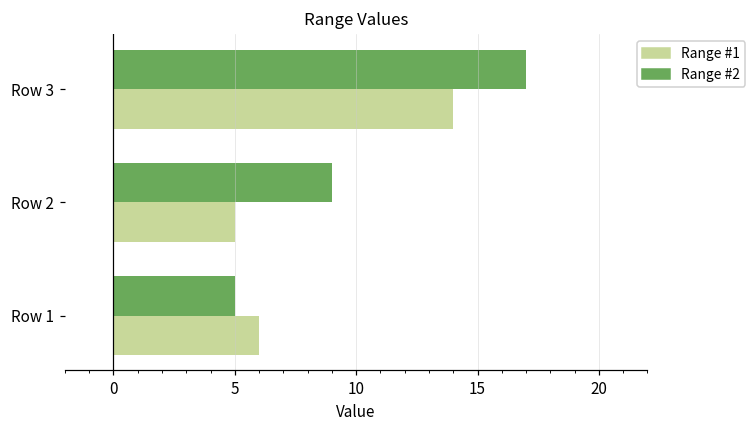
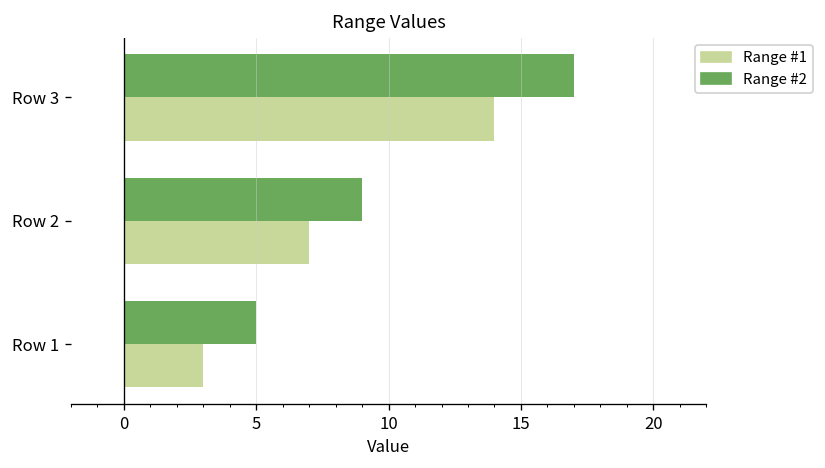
Range #1, Row 2: 5 -> 7
Range #1, Row 1: 6 -> 3
